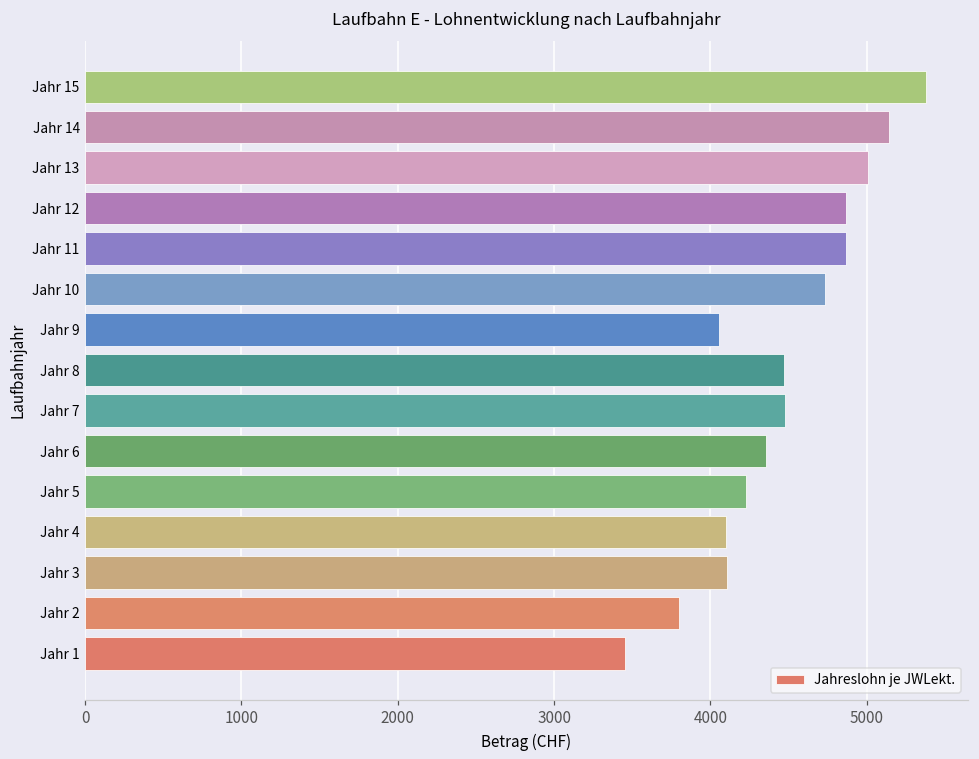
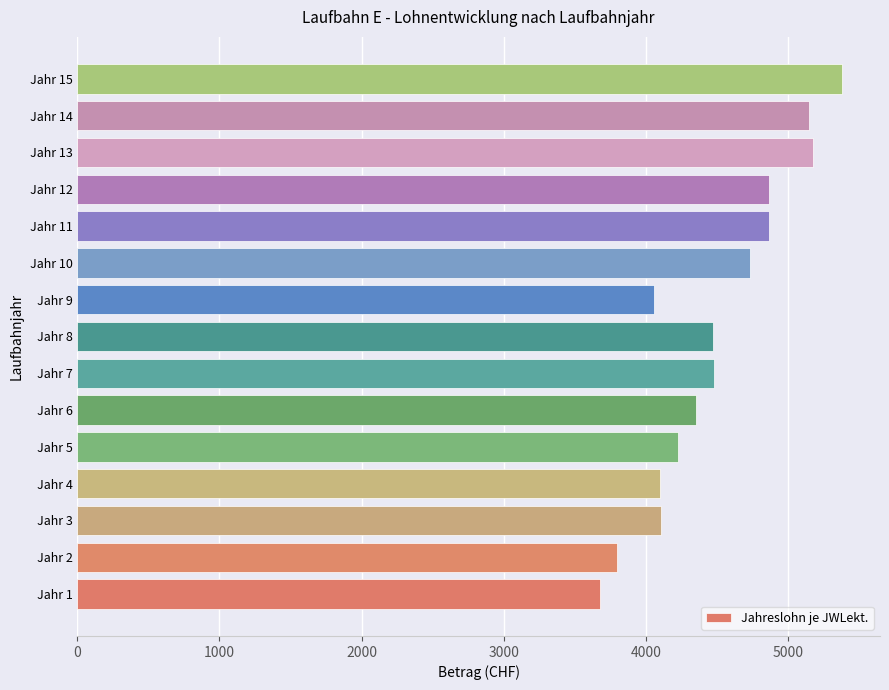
Jahr 13: 5010 -> 5180
Jahr 1: 3450 -> 3680
